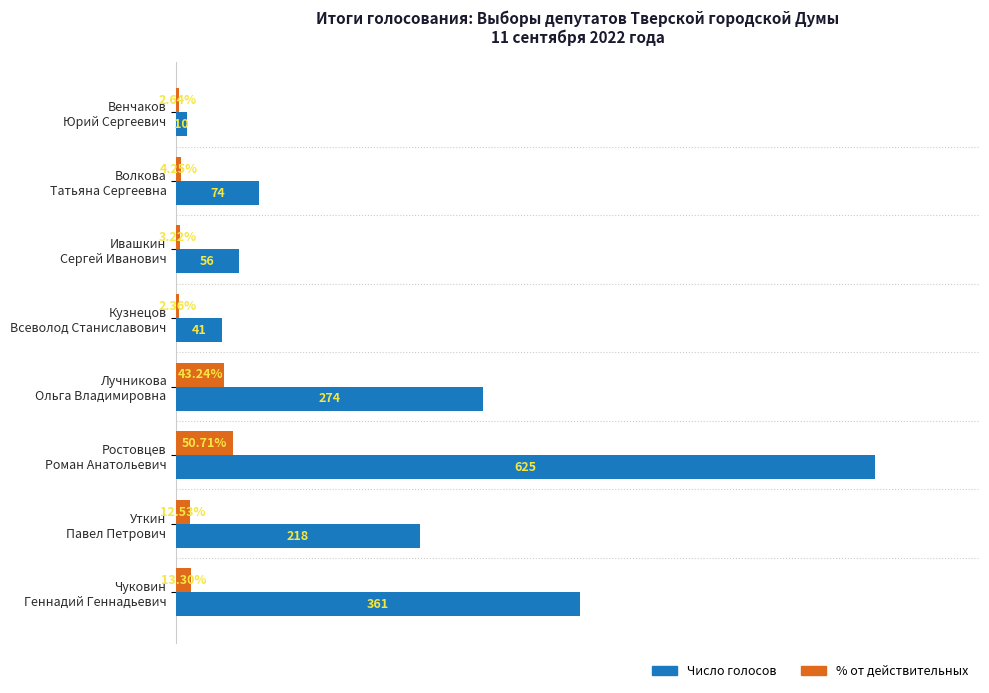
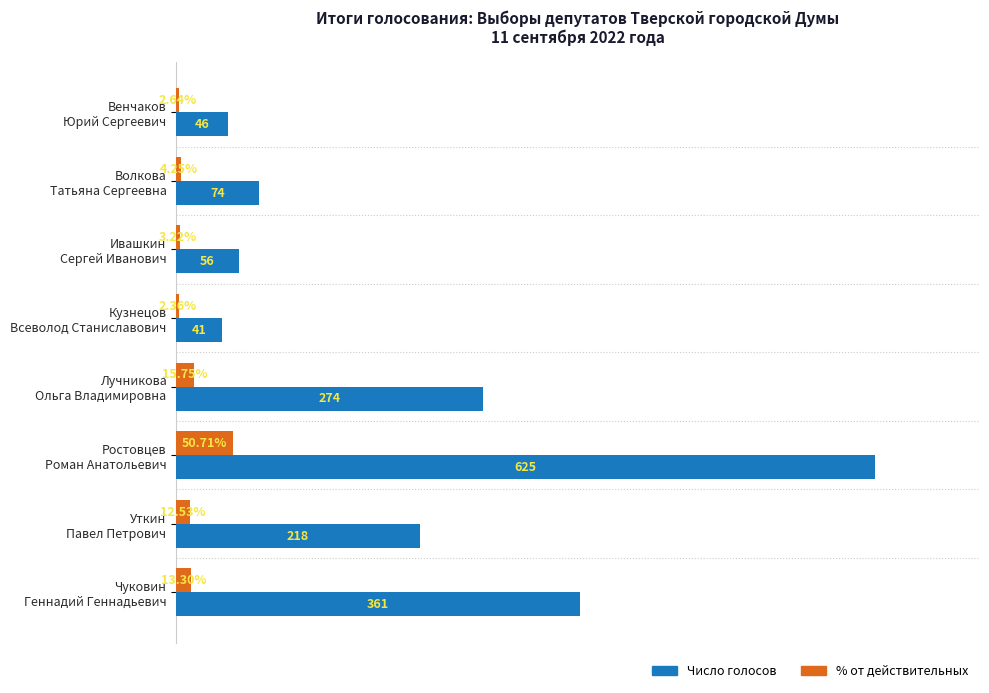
Число голосов, Венчаков Юрий Сергеевич: 10 -> 46
% от действительных, Лучникова Ольга Владимировна: 43.24% -> 15.75%
